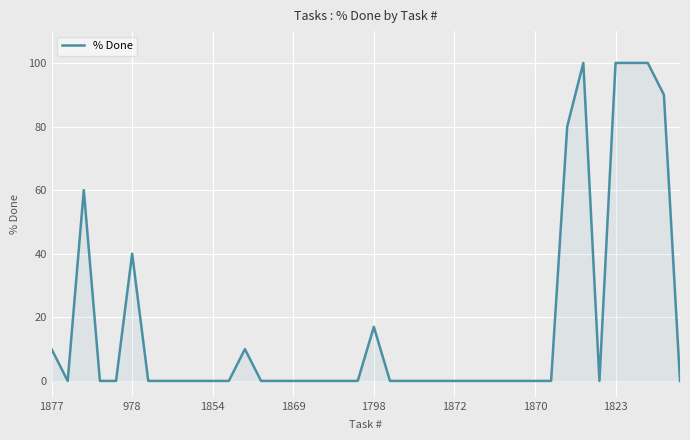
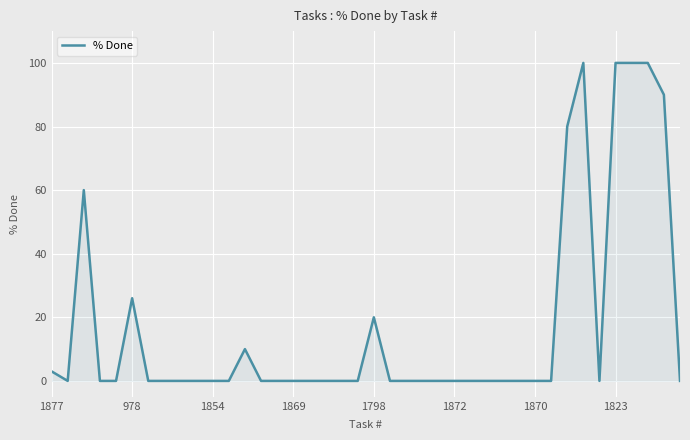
1877: 10 -> 3
978: 40 -> 26
1798: 17 -> 20
